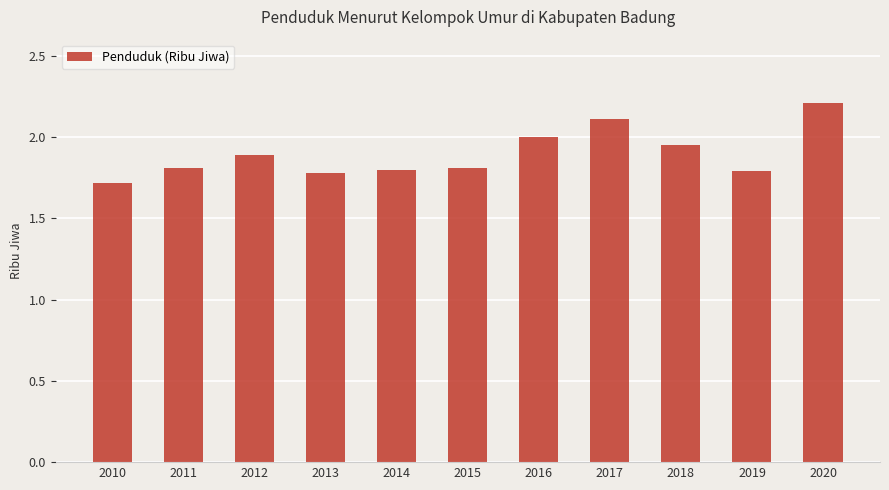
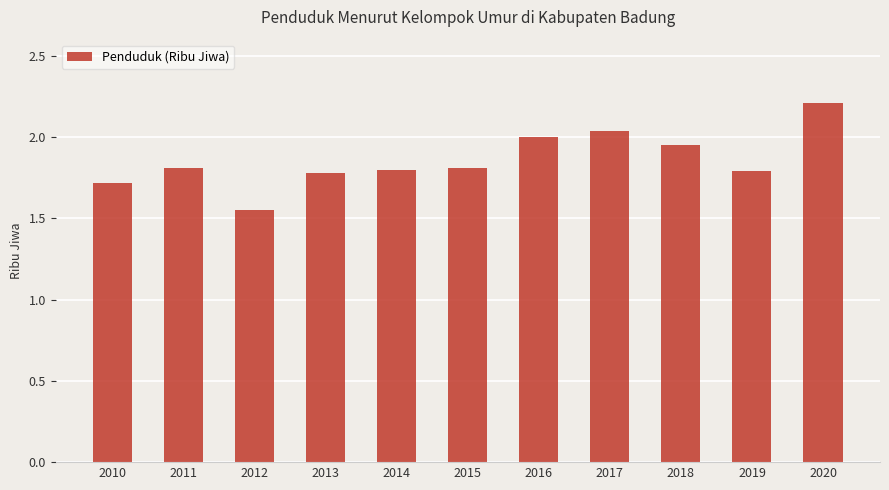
2012: 1.89 -> 1.55
2017: 2.11 -> 2.04
